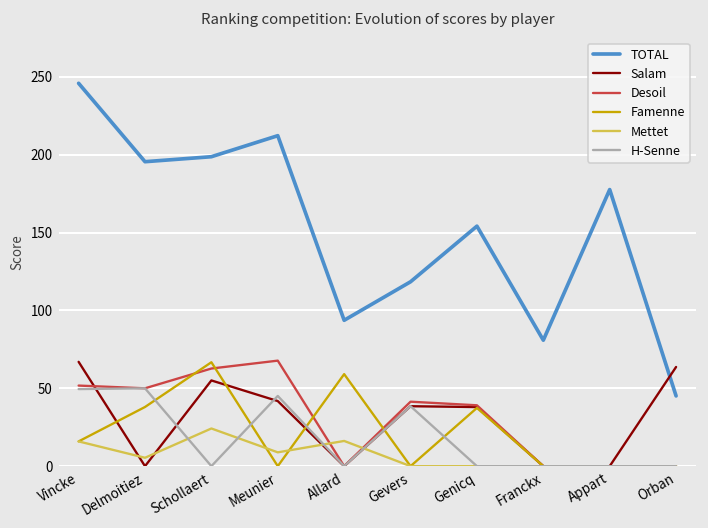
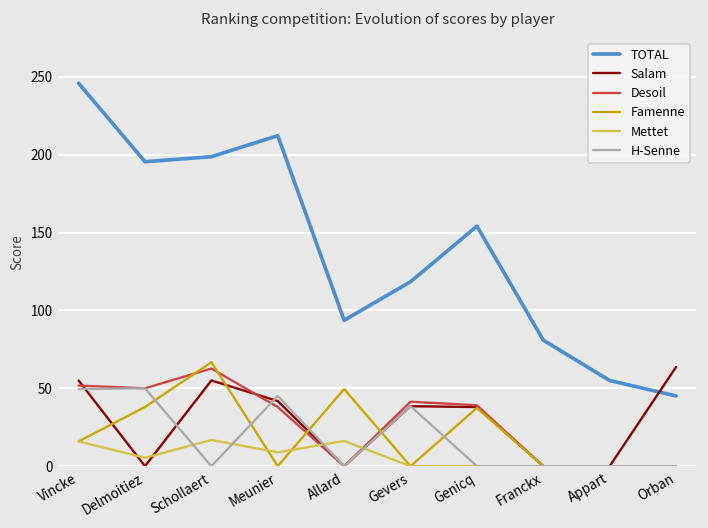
Salam, Vincke: 67 -> 55
Mettet, Schollaert: 24 -> 17
Desoil, Meunier: 68 -> 38
Famenne, Allard: 59 -> 50
TOTAL, Appart: 178 -> 55
